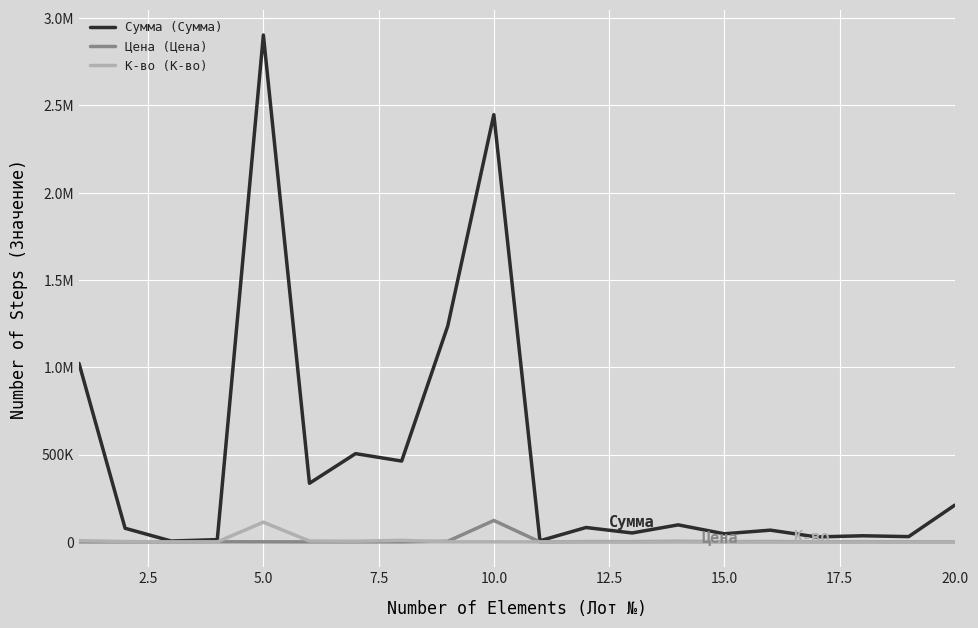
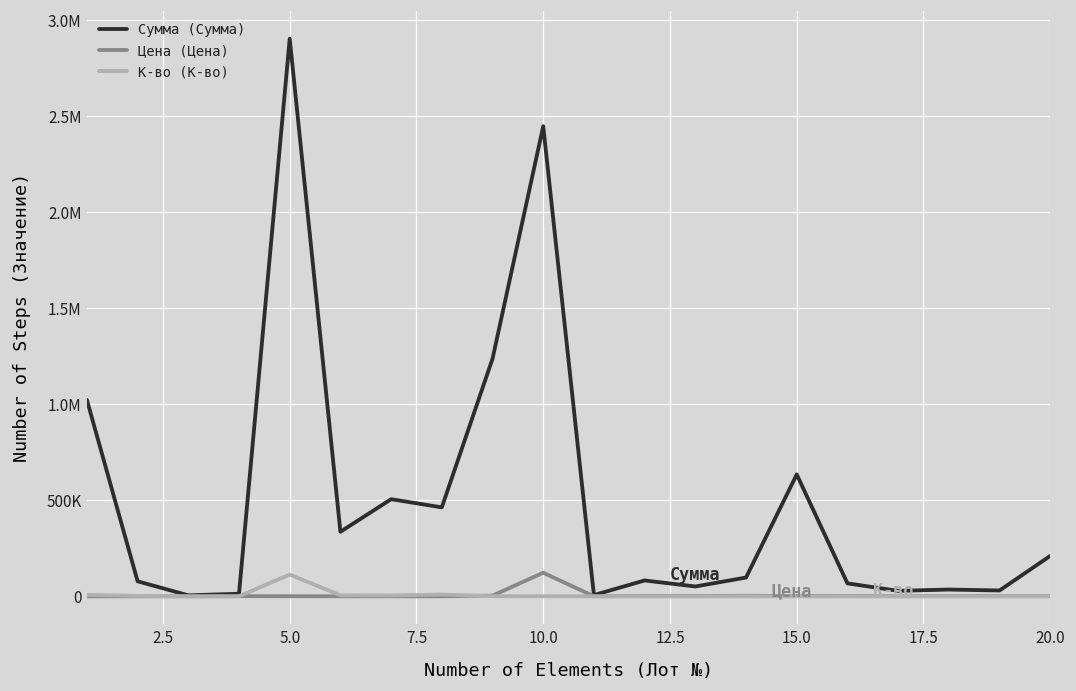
Сумма (Сумма), 15.0: 50000 -> 630000
